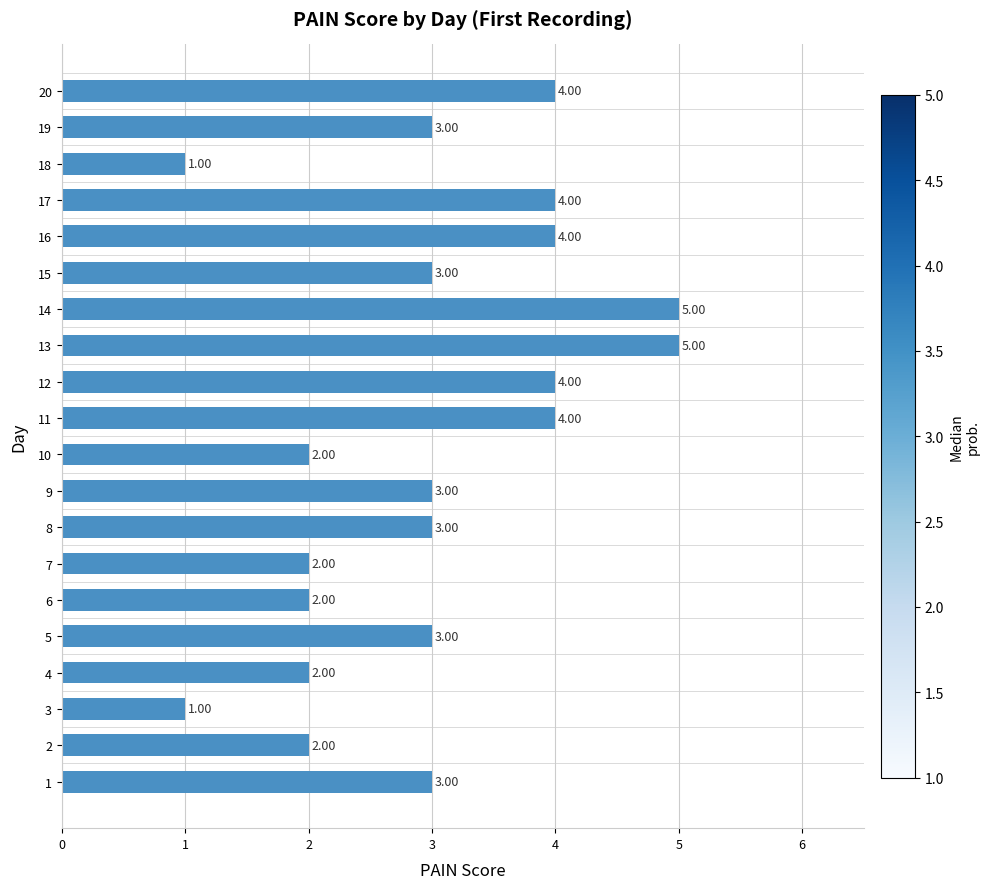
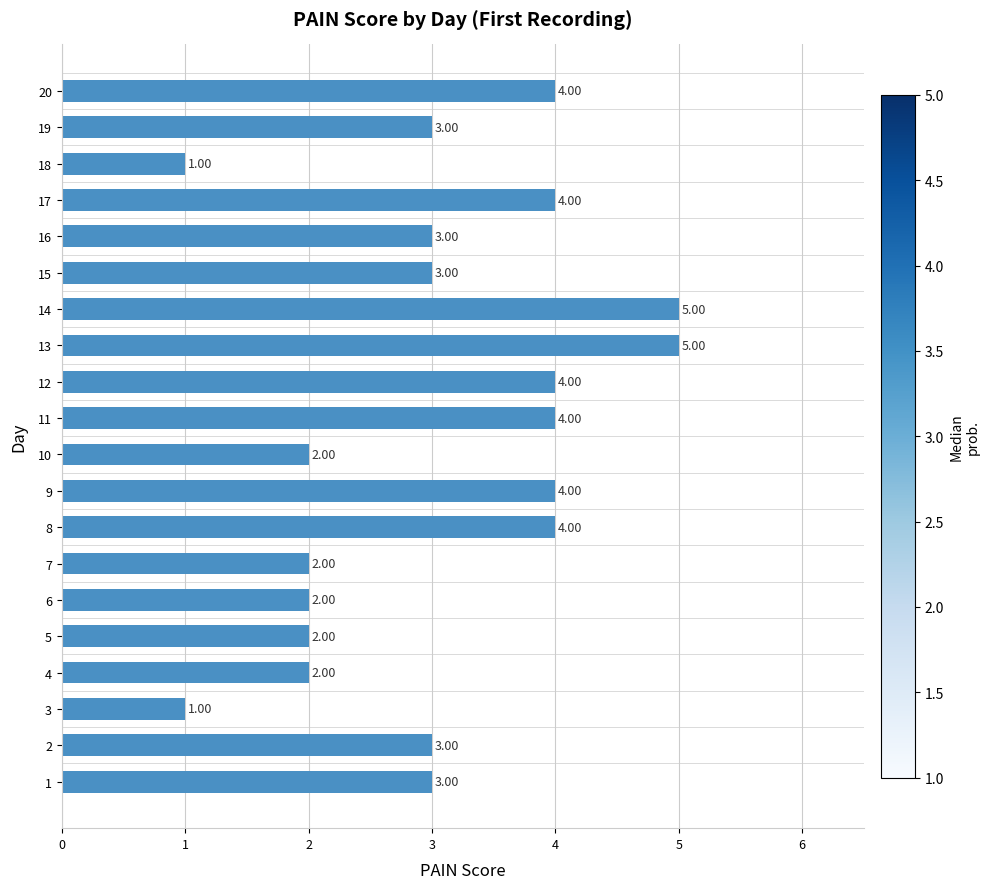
16: 4.00 -> 3.00
9: 3.00 -> 4.00
8: 3.00 -> 4.00
5: 3.00 -> 2.00
2: 2.00 -> 3.00
